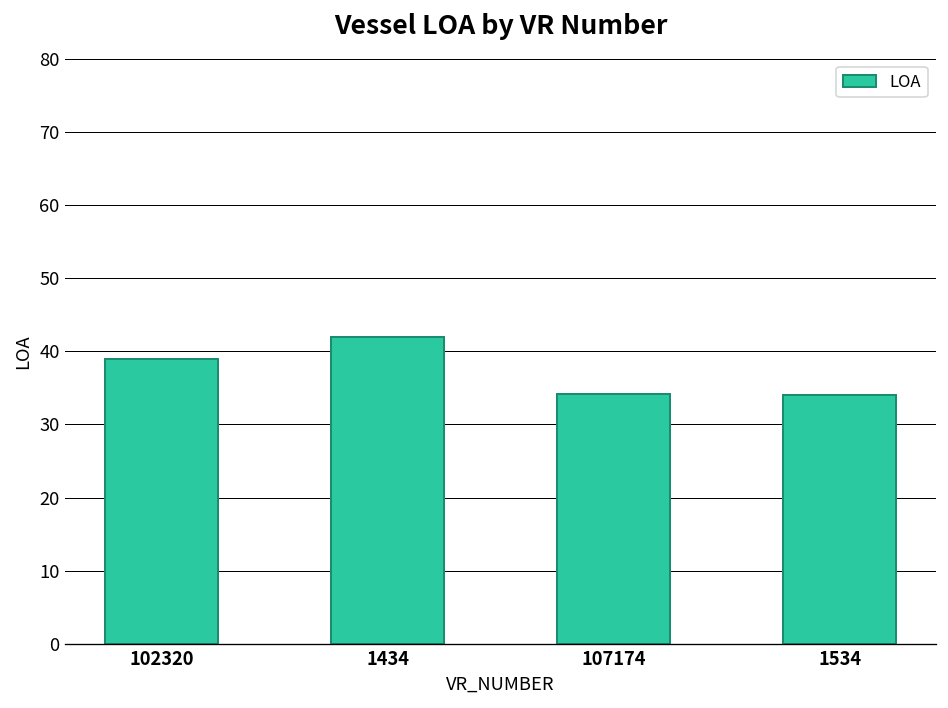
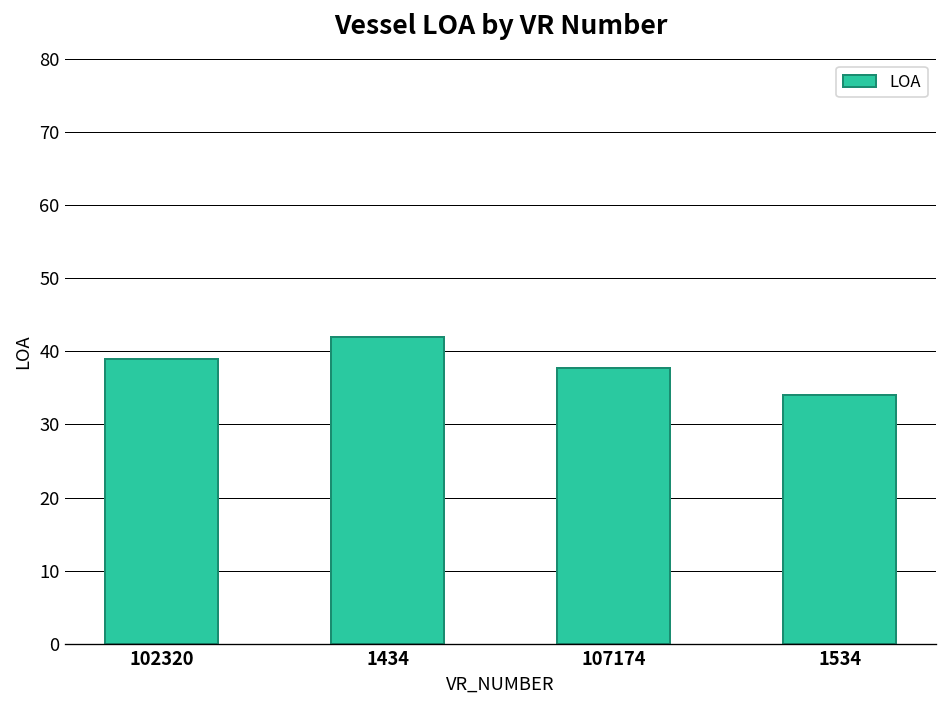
107174: 34 -> 38
